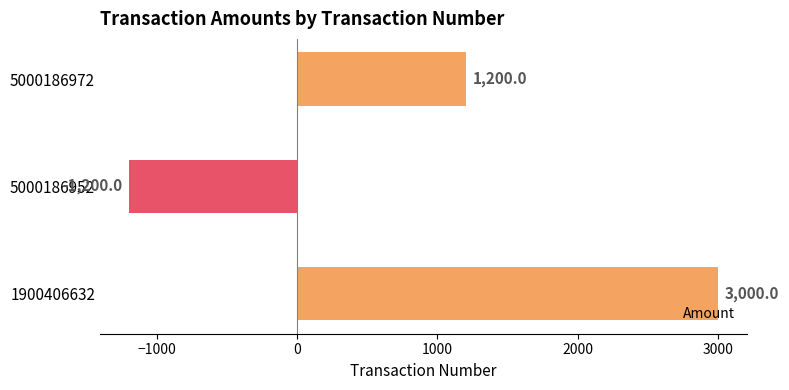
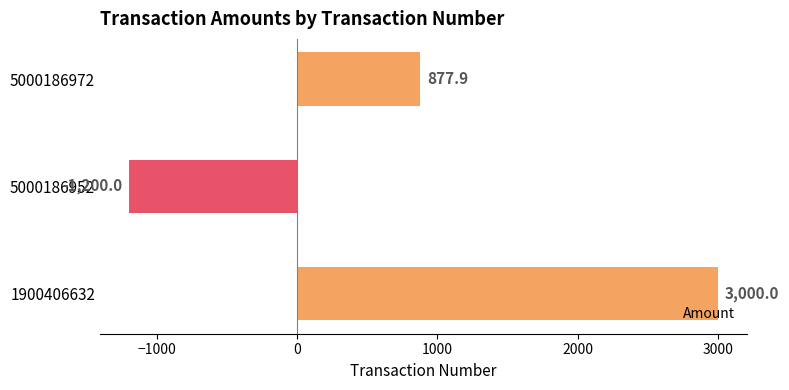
5000186972: 1,200.0 -> 877.9
